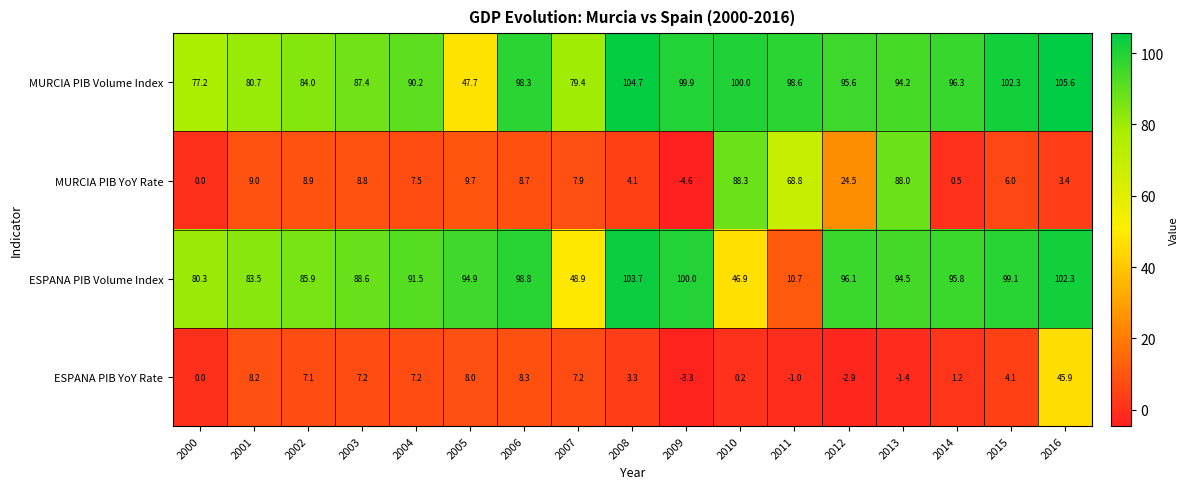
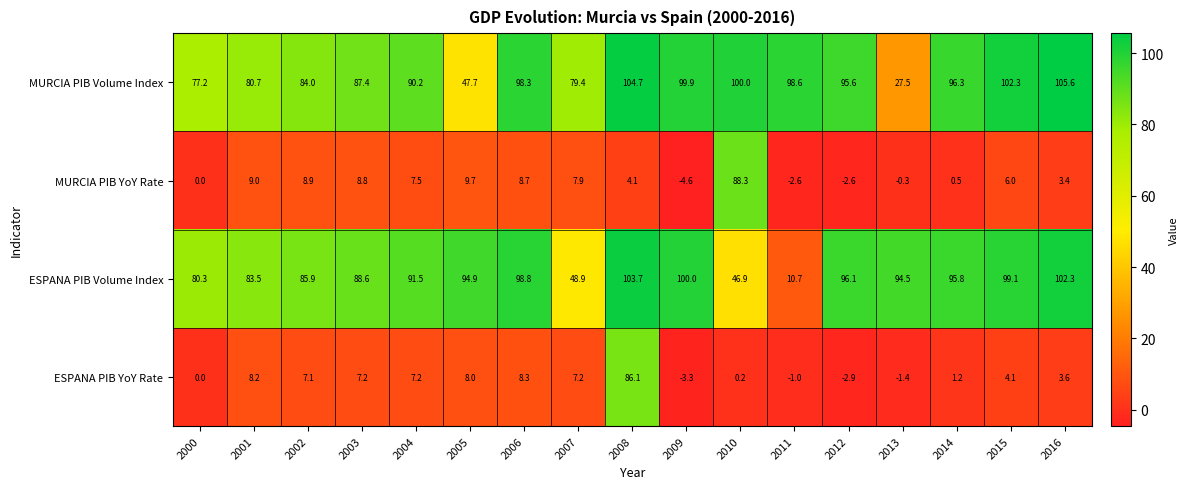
MURCIA PIB Volume Index, 2013: 94.2 -> 27.5
MURCIA PIB YoY Rate, 2011: 68.8 -> -2.6
MURCIA PIB YoY Rate, 2012: 24.5 -> -2.6
MURCIA PIB YoY Rate, 2013: 88.0 -> -0.3
ESPANA PIB YoY Rate, 2008: 3.3 -> 86.1
ESPANA PIB YoY Rate, 2016: 45.9 -> 3.6
